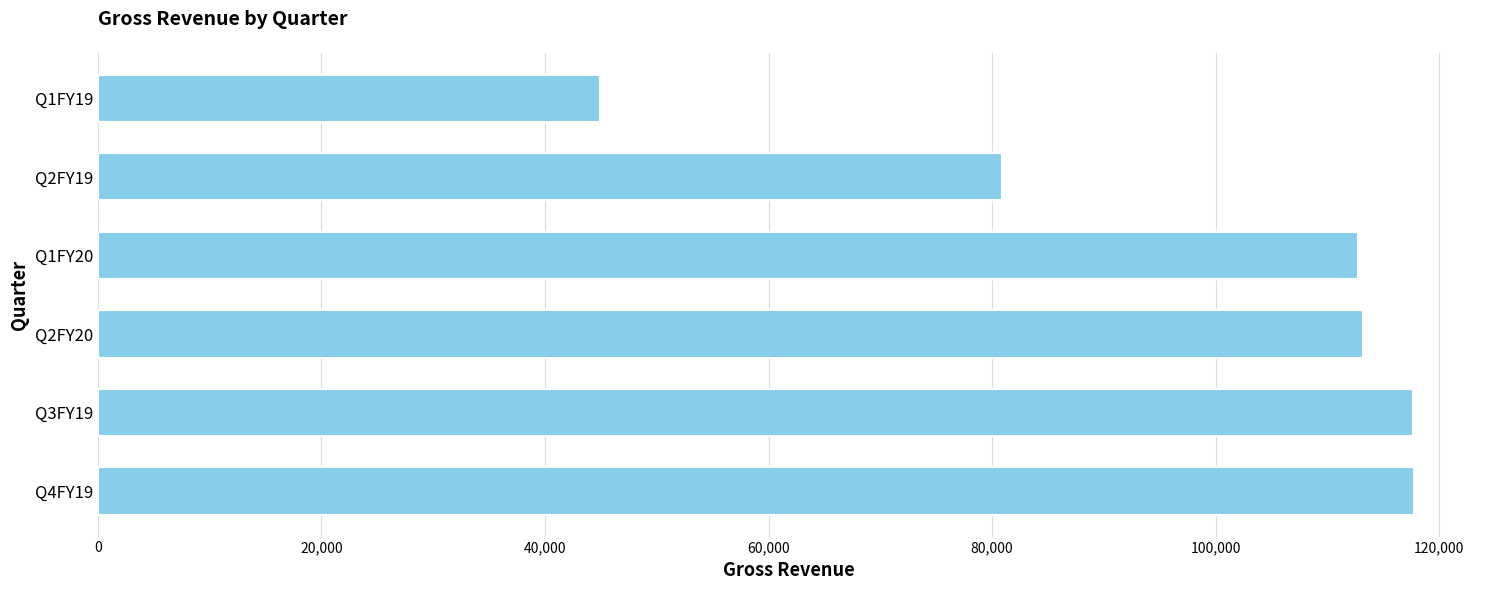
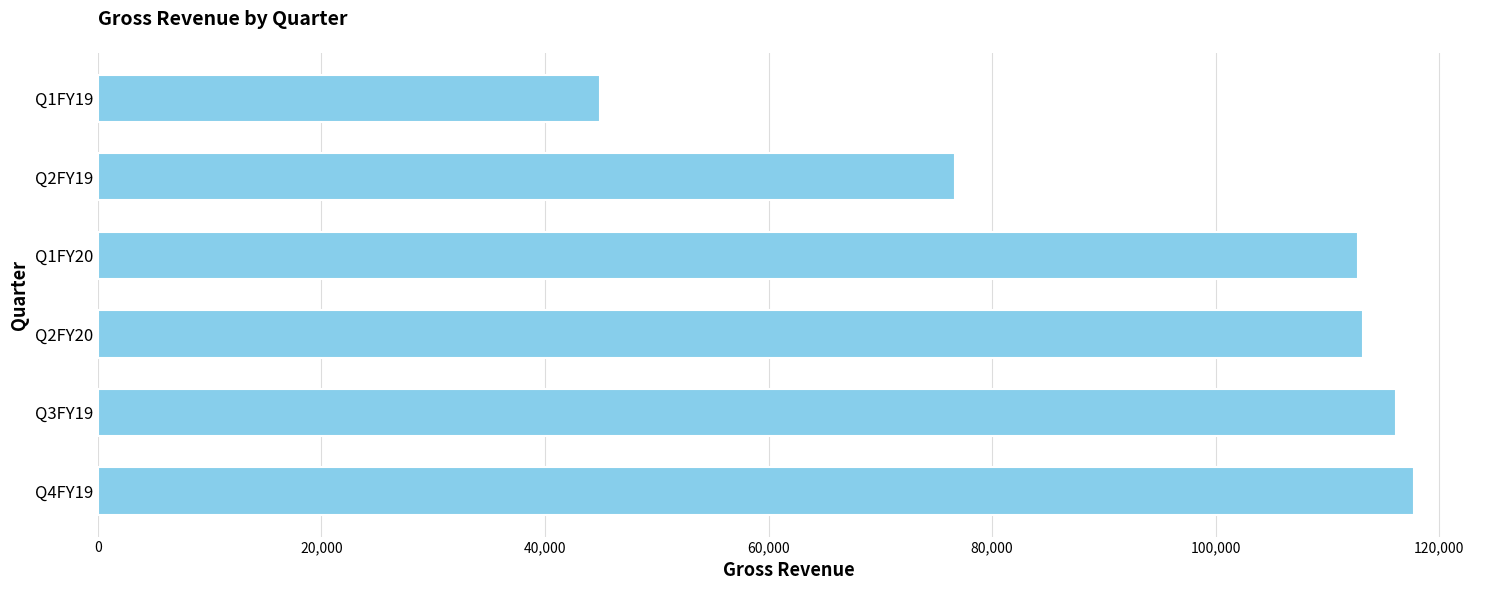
Q2FY19: 80,900 -> 76,600
Q3FY19: 117,600 -> 116,100
